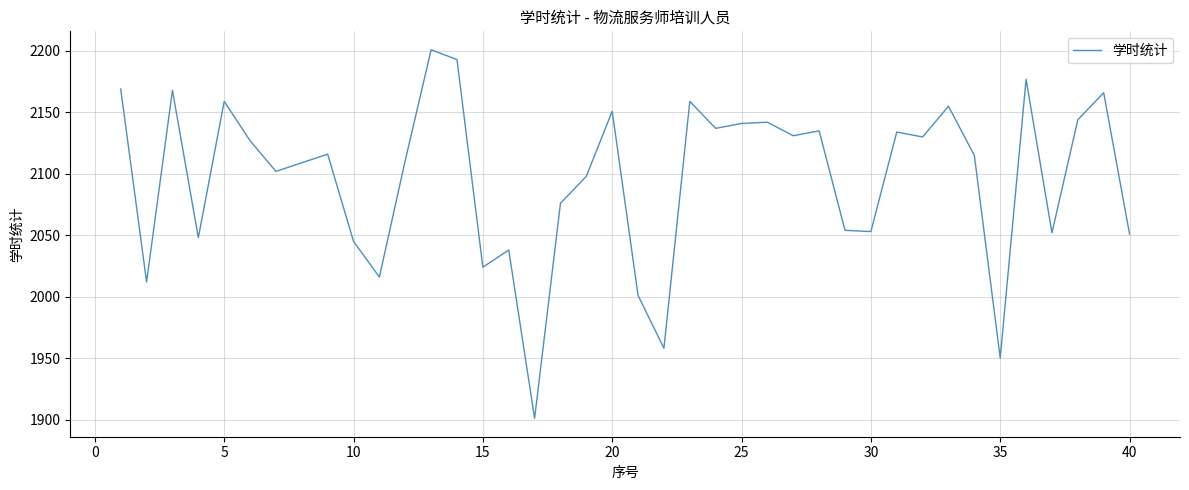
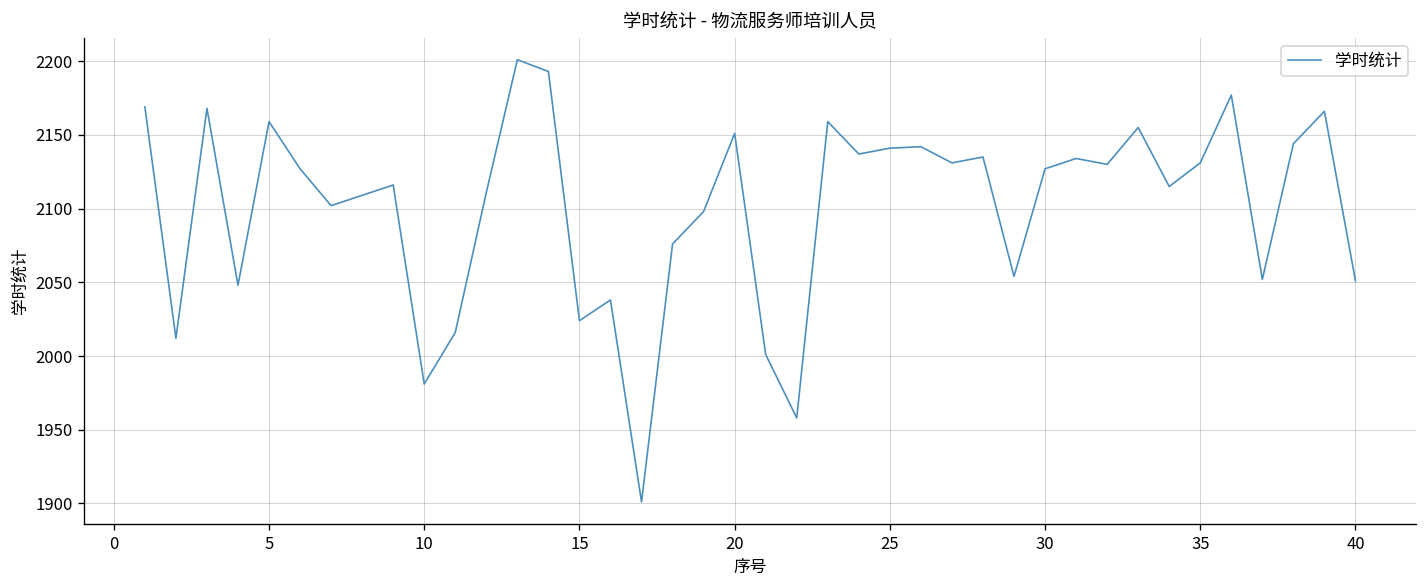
10: 2045 -> 1981
30: 2053 -> 2127
35: 1950 -> 2131
